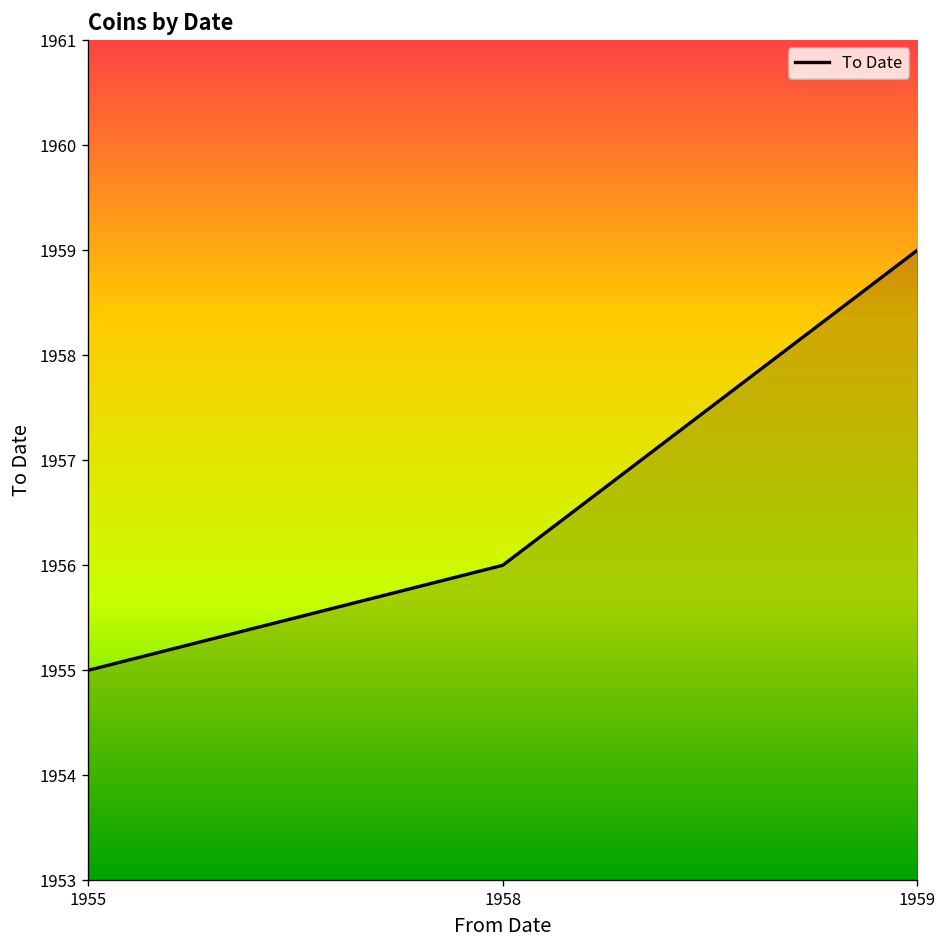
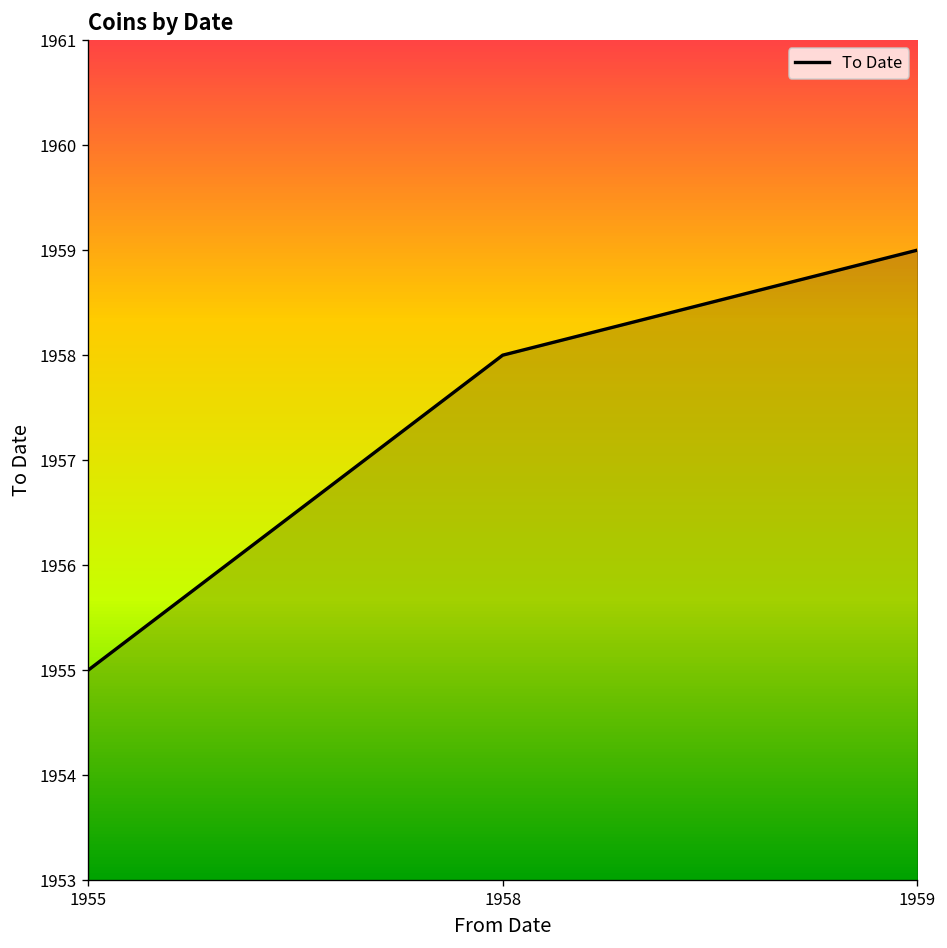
1958: 1956 -> 1958
